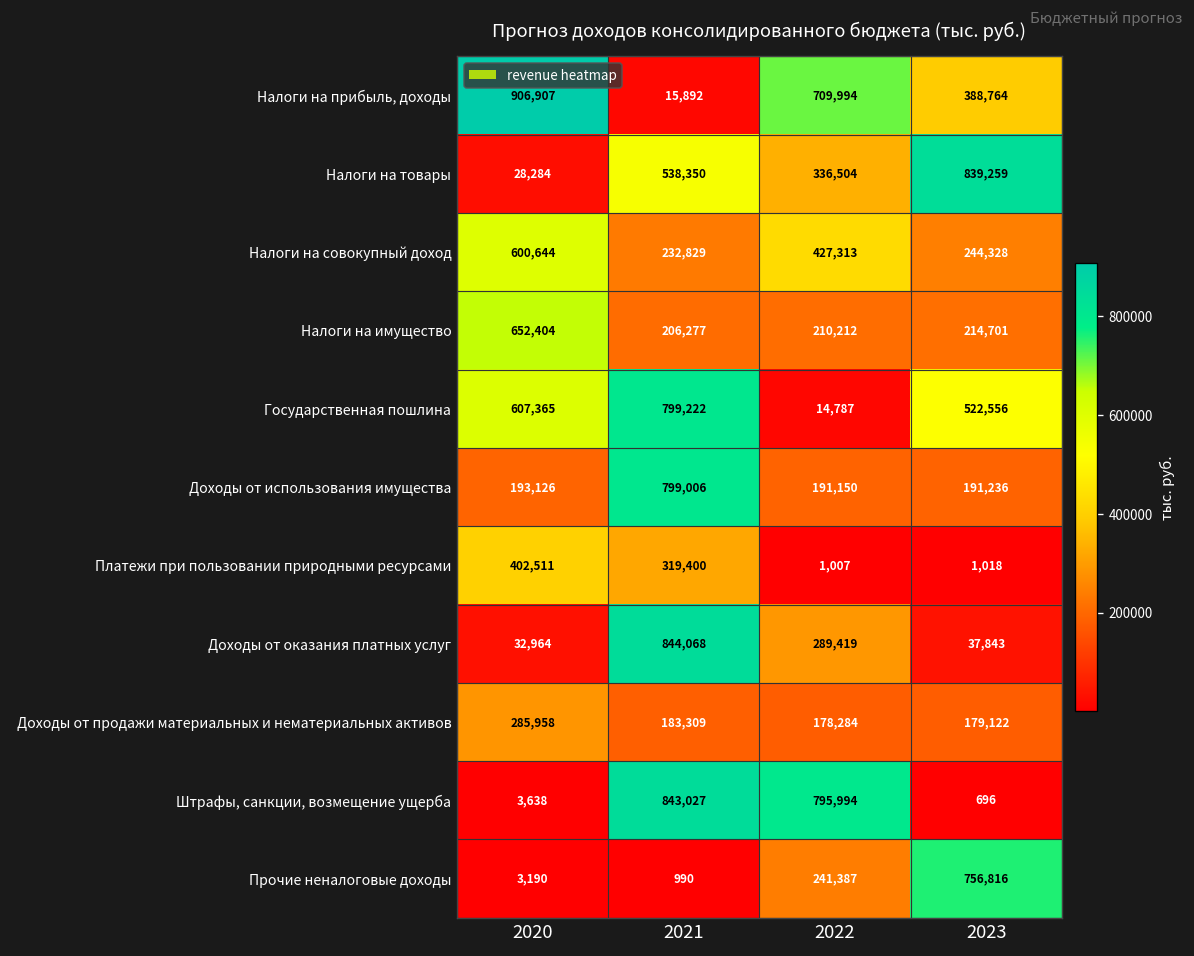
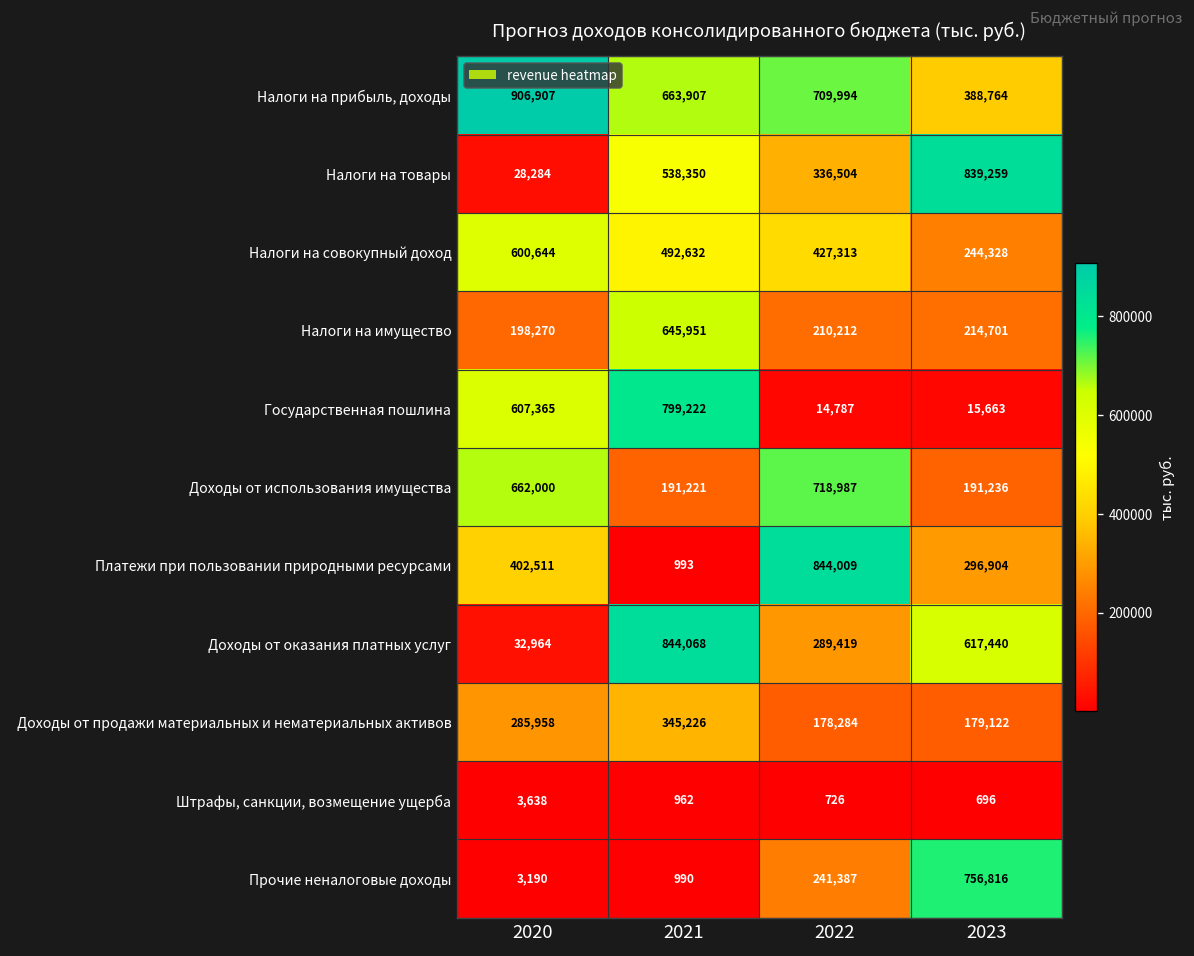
Налоги на прибыль, доходы, 2021: 15,892 -> 663,907
Налоги на совокупный доход, 2021: 232,829 -> 492,632
Налоги на имущество, 2020: 652,404 -> 198,270
Налоги на имущество, 2021: 206,277 -> 645,951
Государственная пошлина, 2023: 522,556 -> 15,663
Доходы от использования имущества, 2020: 193,126 -> 662,000
Доходы от использования имущества, 2021: 799,006 -> 191,221
Доходы от использования имущества, 2022: 191,150 -> 718,987
Платежи при пользовании природными ресурсами, 2021: 319,400 -> 993
Платежи при пользовании природными ресурсами, 2022: 1,007 -> 844,009
Платежи при пользовании природными ресурсами, 2023: 1,018 -> 296,904
Доходы от оказания платных услуг, 2023: 37,843 -> 617,440
Доходы от продажи материальных и нематериальных активов, 2021: 183,309 -> 345,226
Штрафы, санкции, возмещение ущерба, 2021: 843,027 -> 962
Штрафы, санкции, возмещение ущерба, 2022: 795,994 -> 726
